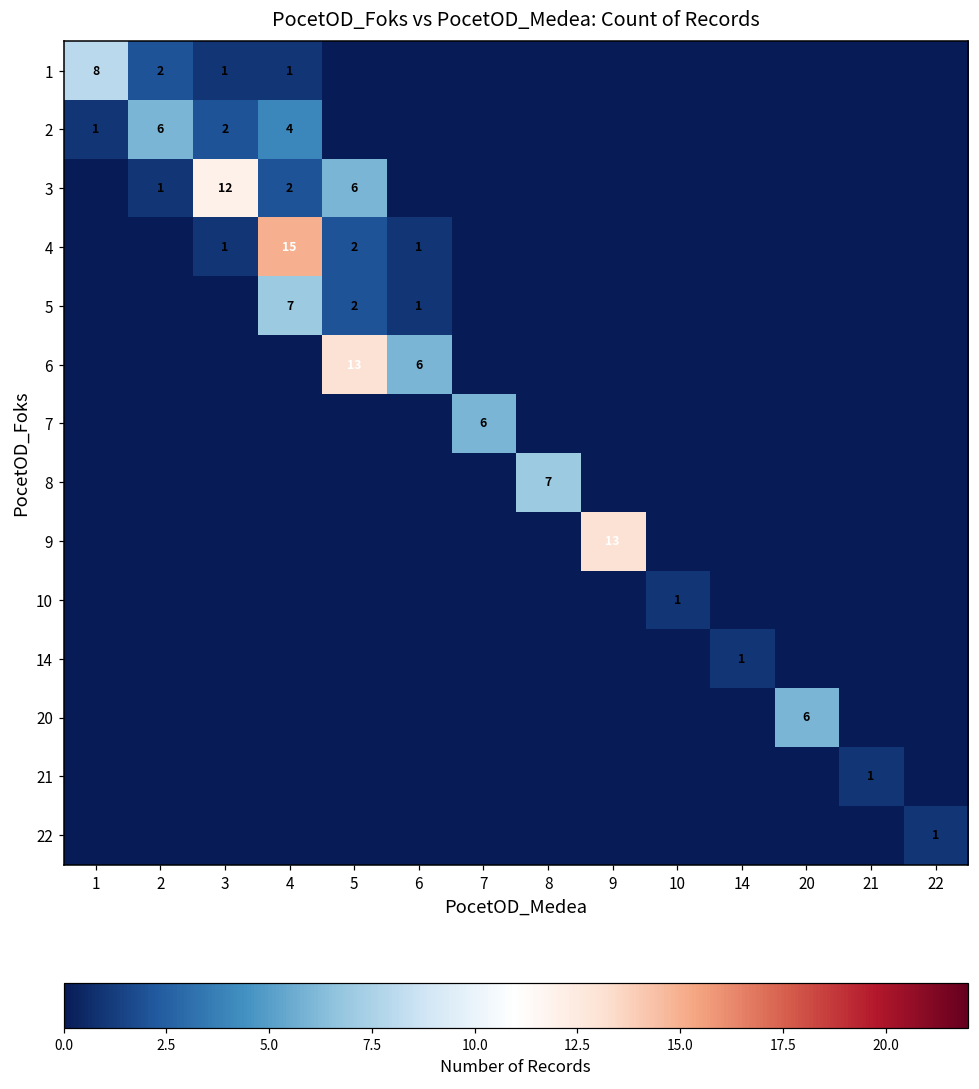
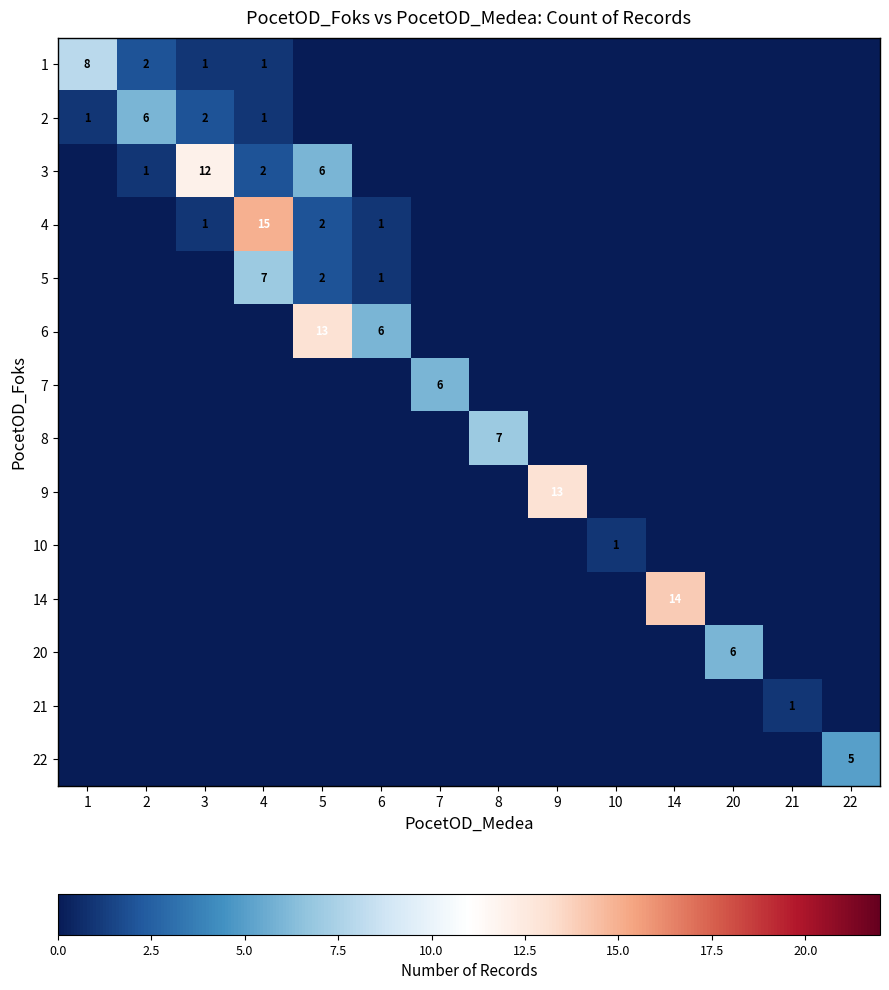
2, 4: 4 -> 1
14, 14: 1 -> 14
22, 22: 1 -> 5
